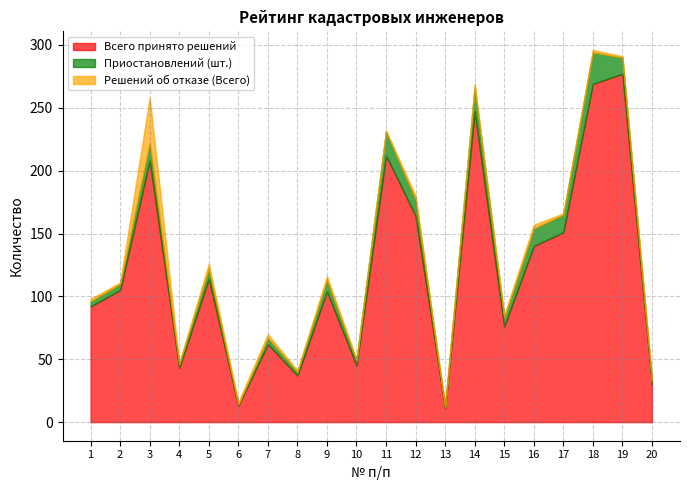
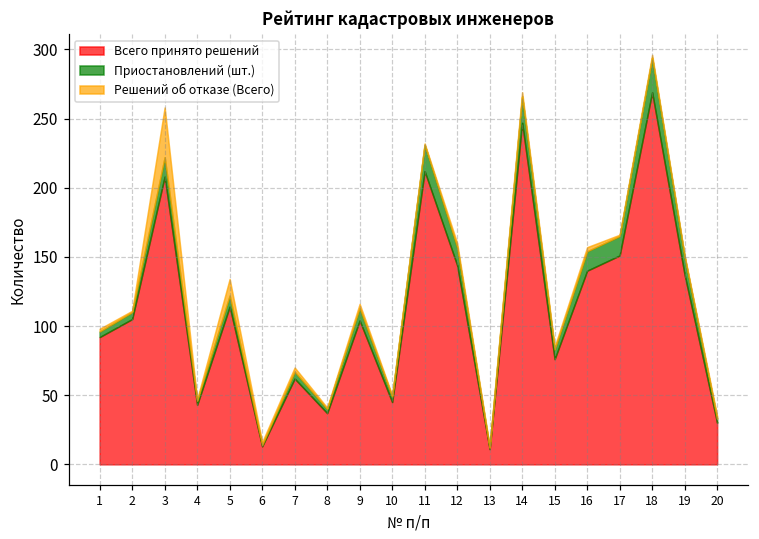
Решений об отказе (Всего), 5: 4 -> 12
Всего принято решений, 12: 164 -> 144
Всего принято решений, 19: 277 -> 137
